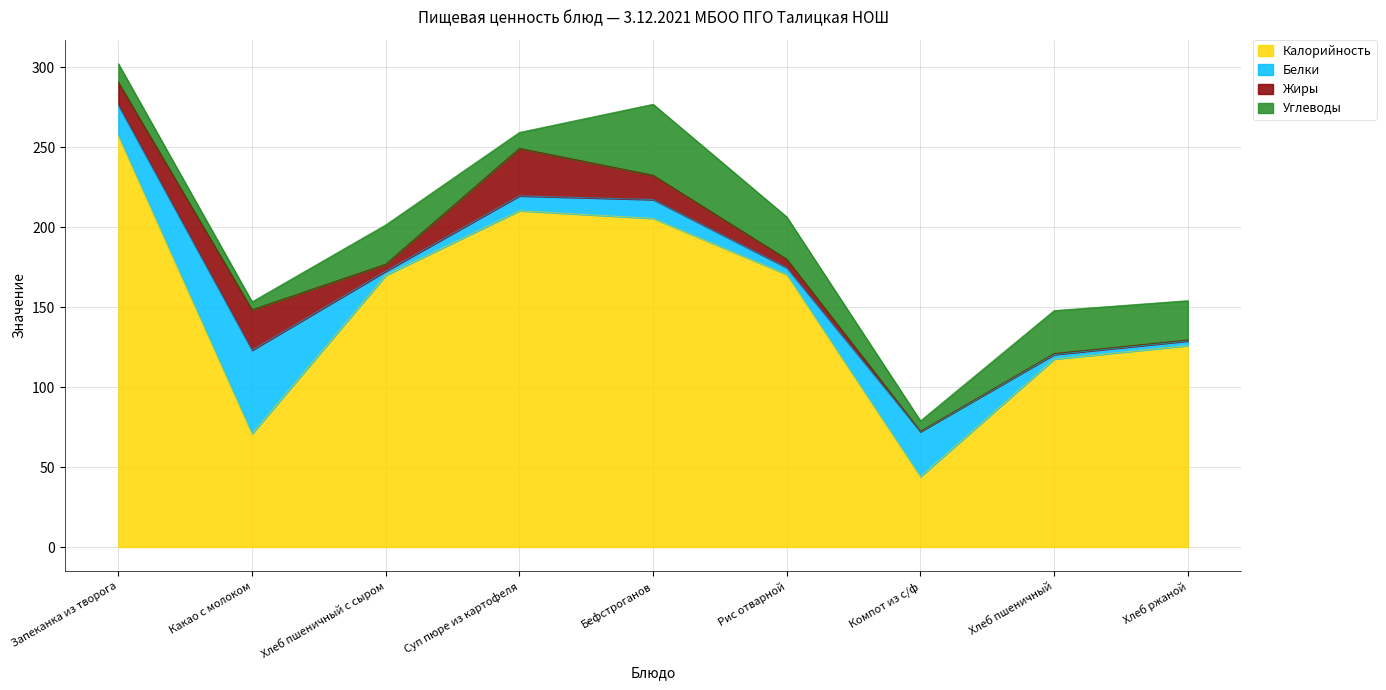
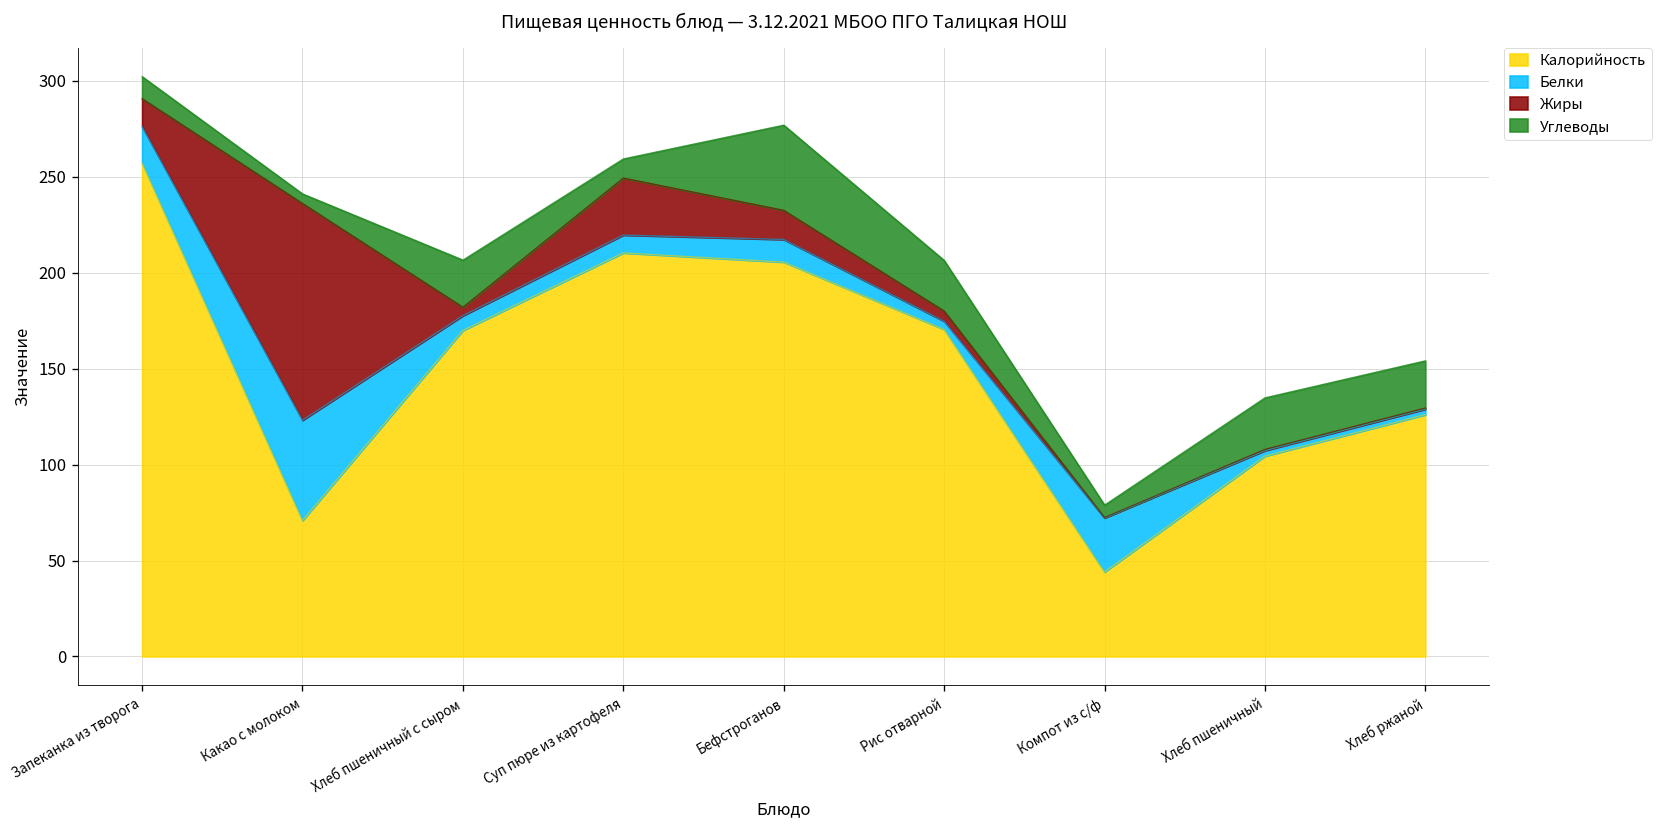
Жиры, Какао с молоком: 25 -> 113
Белки, Хлеб пшеничный с сыром: 3 -> 8
Калорийность, Хлеб пшеничный: 118 -> 104
